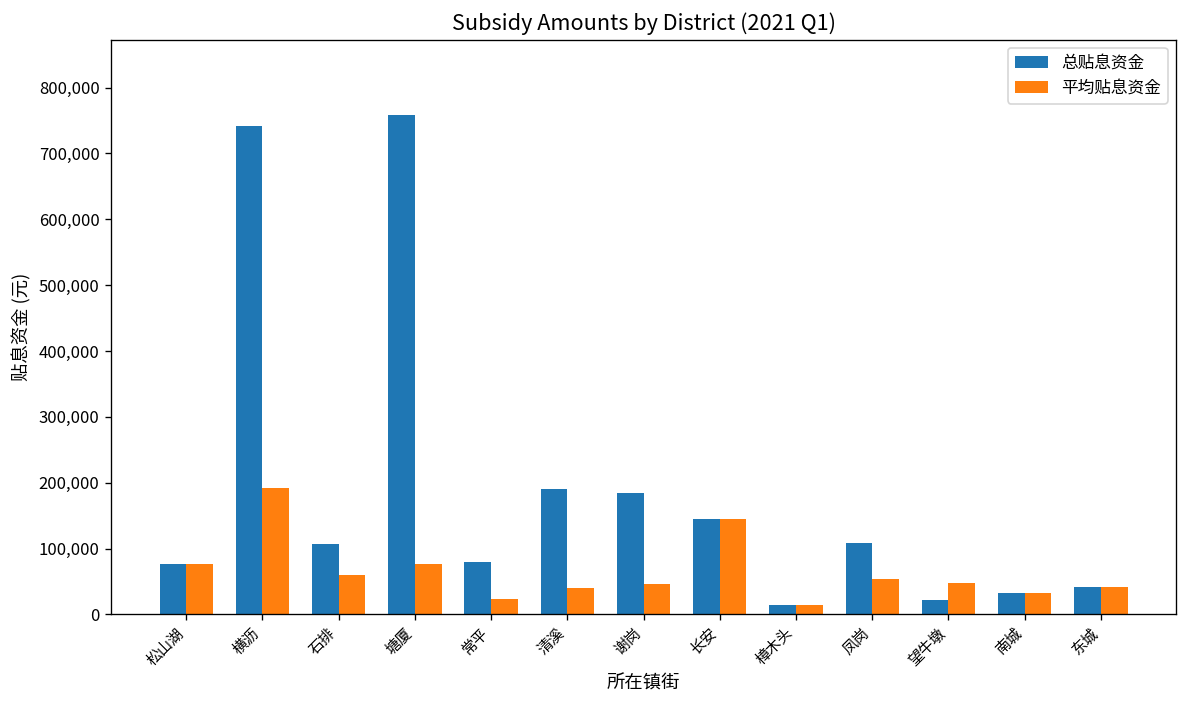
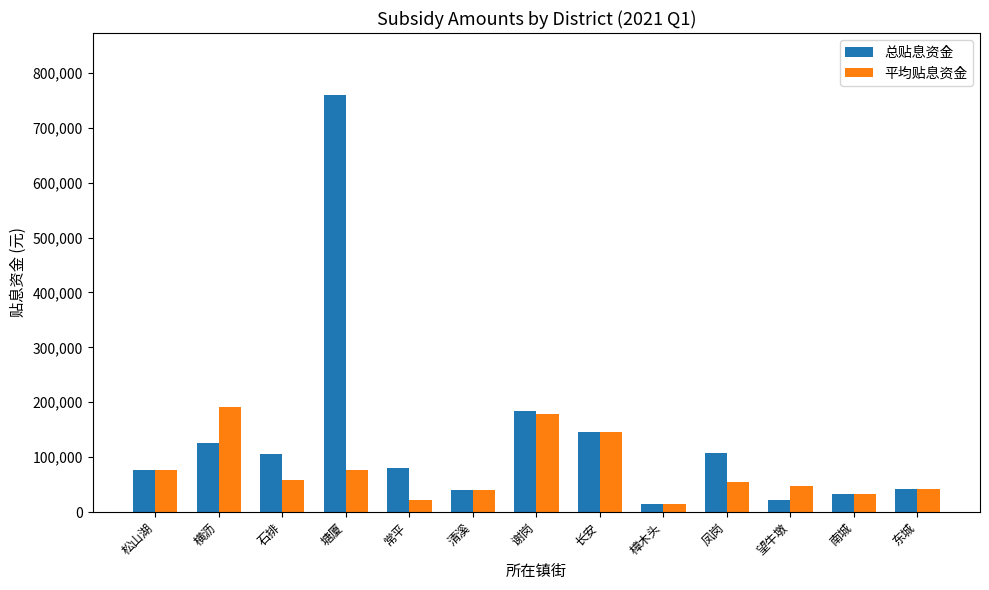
总贴息资金, 横沥: 740,000 -> 120,000
总贴息资金, 清溪: 190,000 -> 40,000
平均贴息资金, 谢岗: 50,000 -> 180,000
